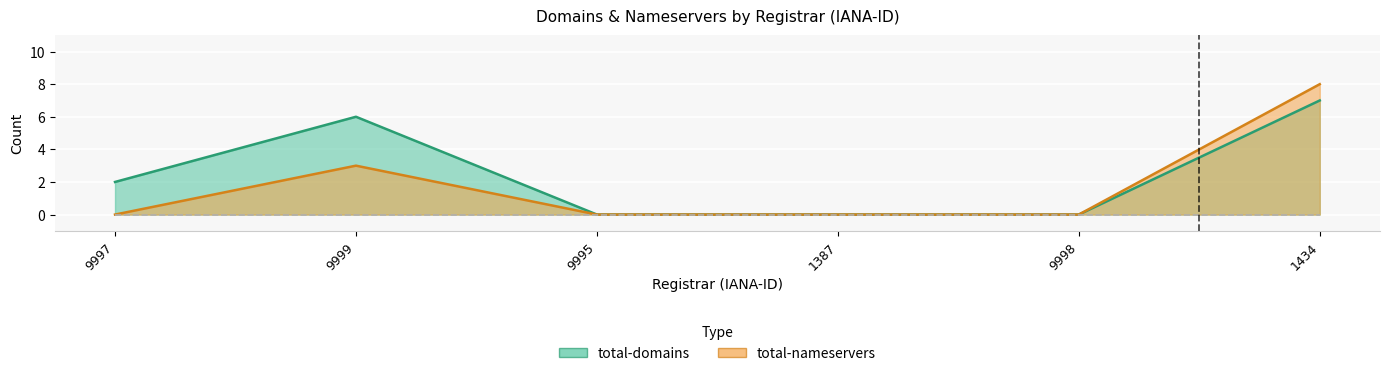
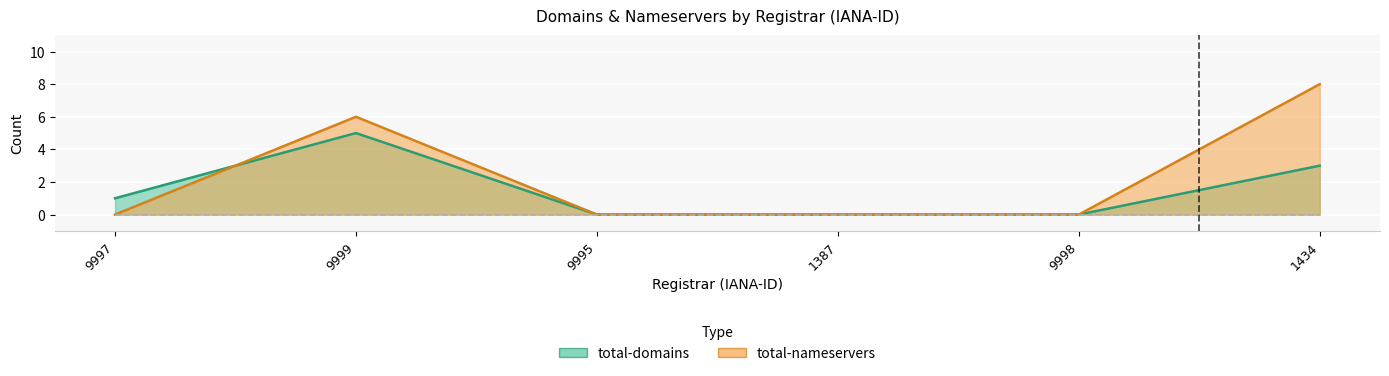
total-domains, 9997: 2 -> 1
total-domains, 9999: 6 -> 5
total-nameservers, 9999: 3 -> 6
total-domains, 1434: 7 -> 3
